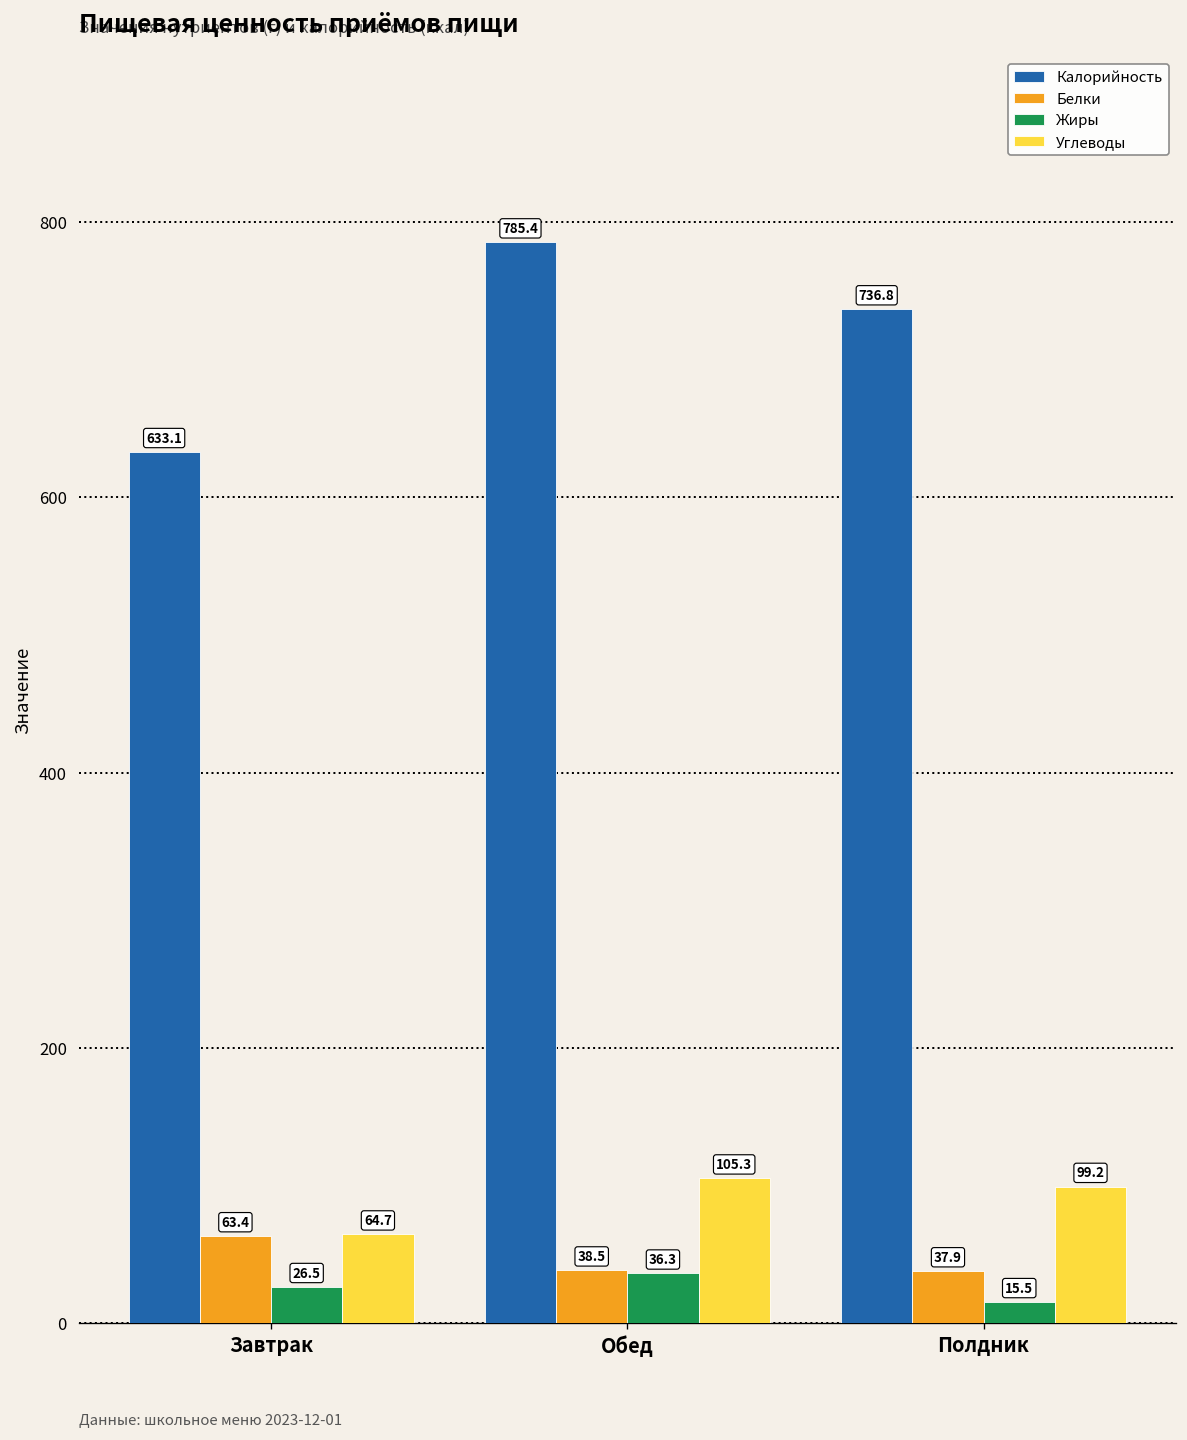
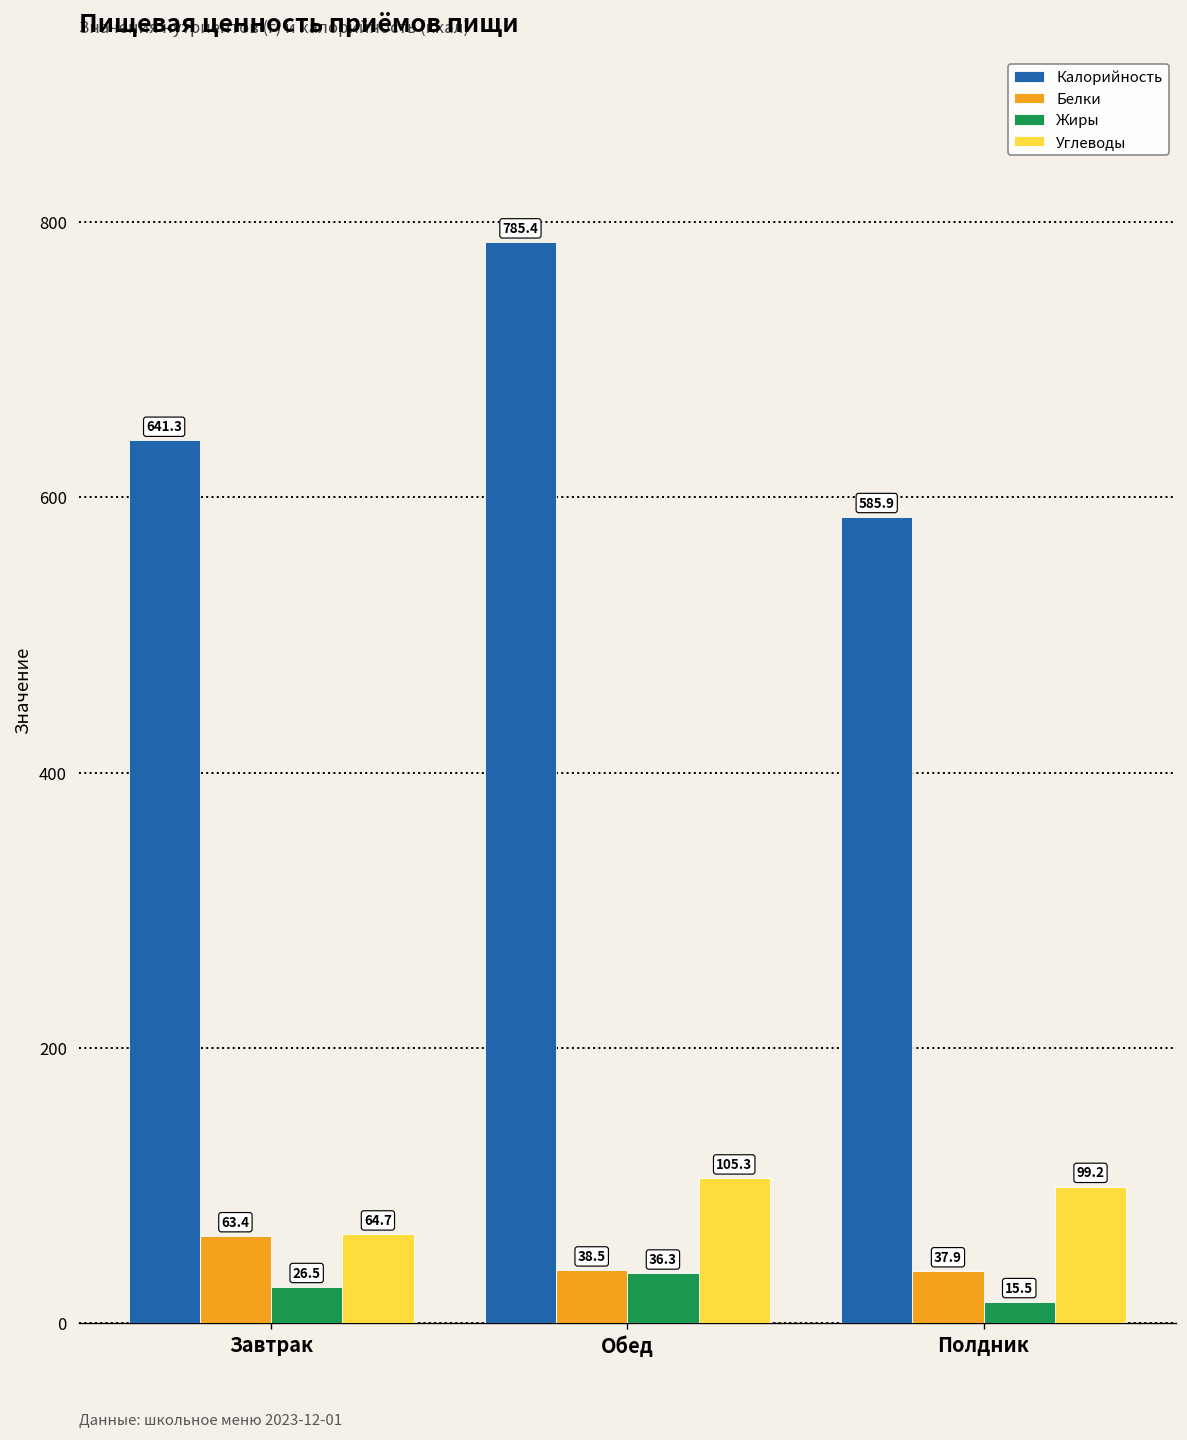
Калорийность, Завтрак: 633.1 -> 641.3
Калорийность, Полдник: 736.8 -> 585.9
